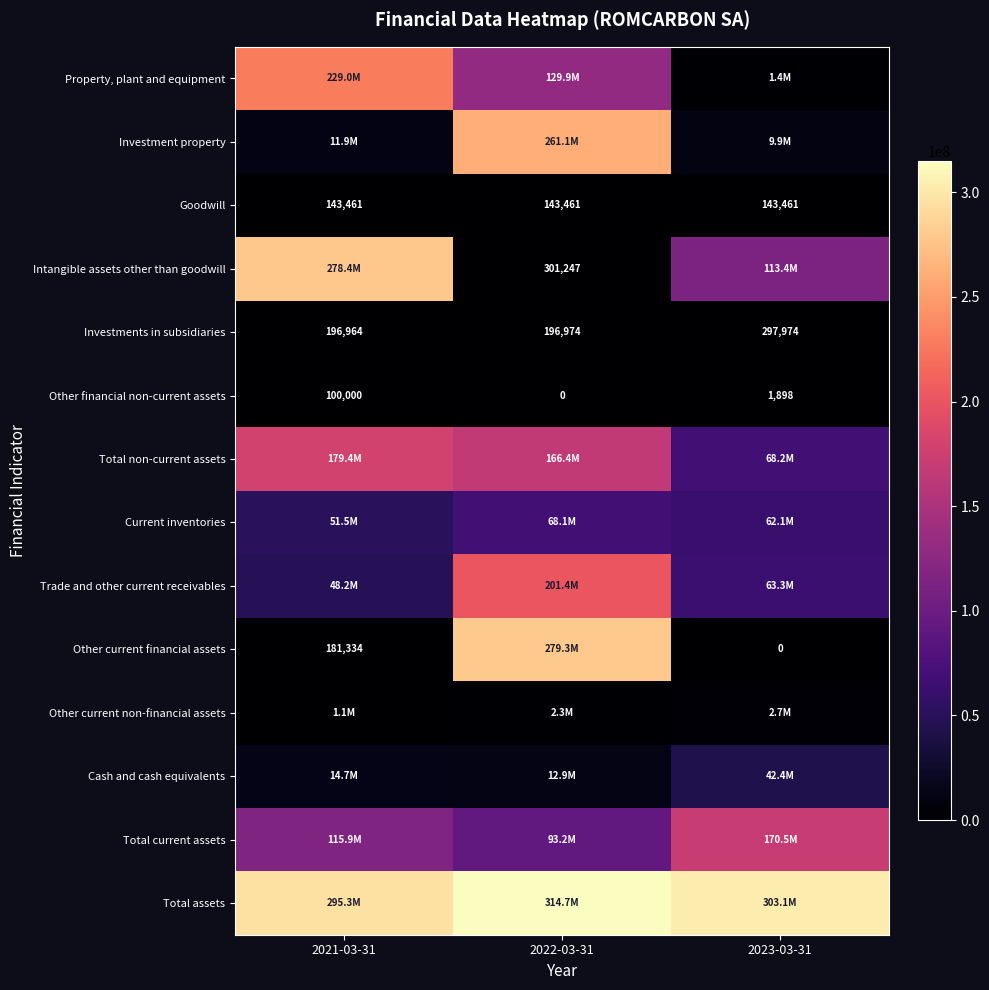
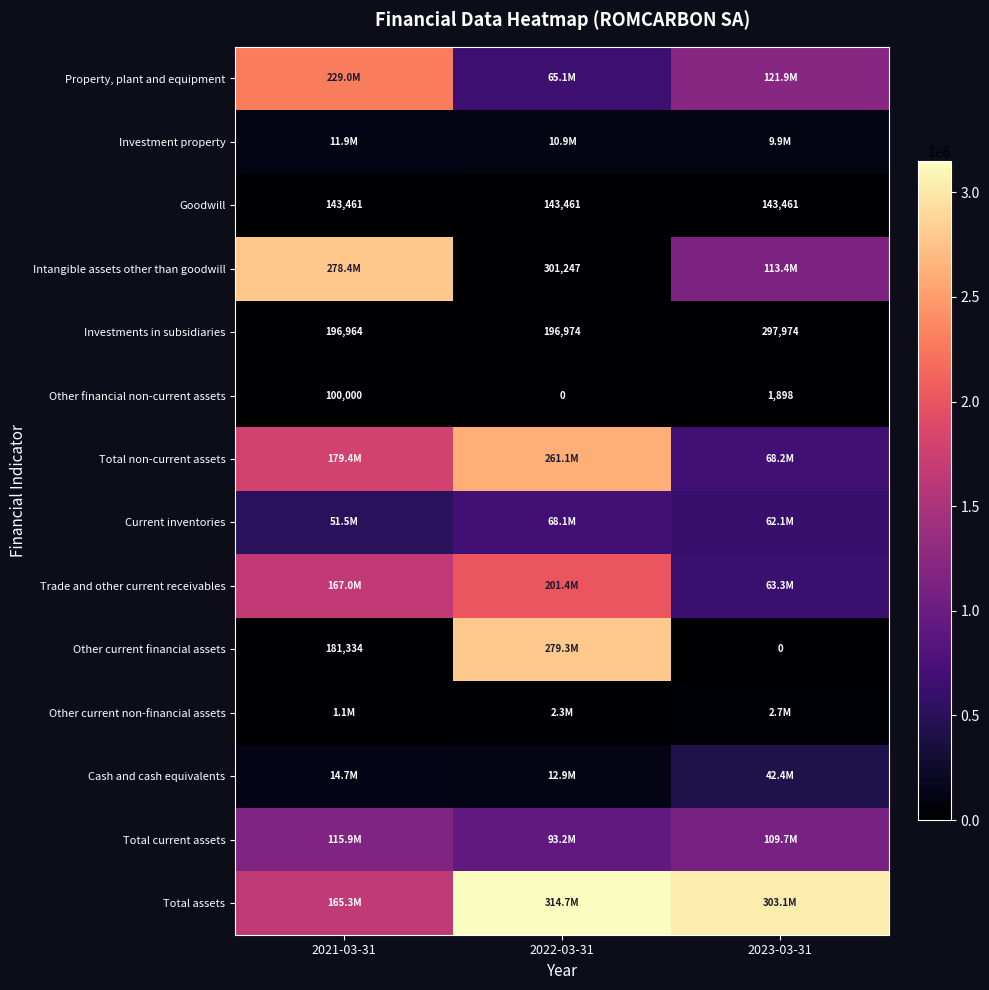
Property, plant and equipment, 2022-03-31: 129.9M -> 65.1M
Property, plant and equipment, 2023-03-31: 1.4M -> 121.9M
Investment property, 2022-03-31: 261.1M -> 10.9M
Total non-current assets, 2022-03-31: 166.4M -> 261.1M
Trade and other current receivables, 2021-03-31: 48.2M -> 167.0M
Total current assets, 2023-03-31: 170.5M -> 109.7M
Total assets, 2021-03-31: 295.3M -> 165.3M
